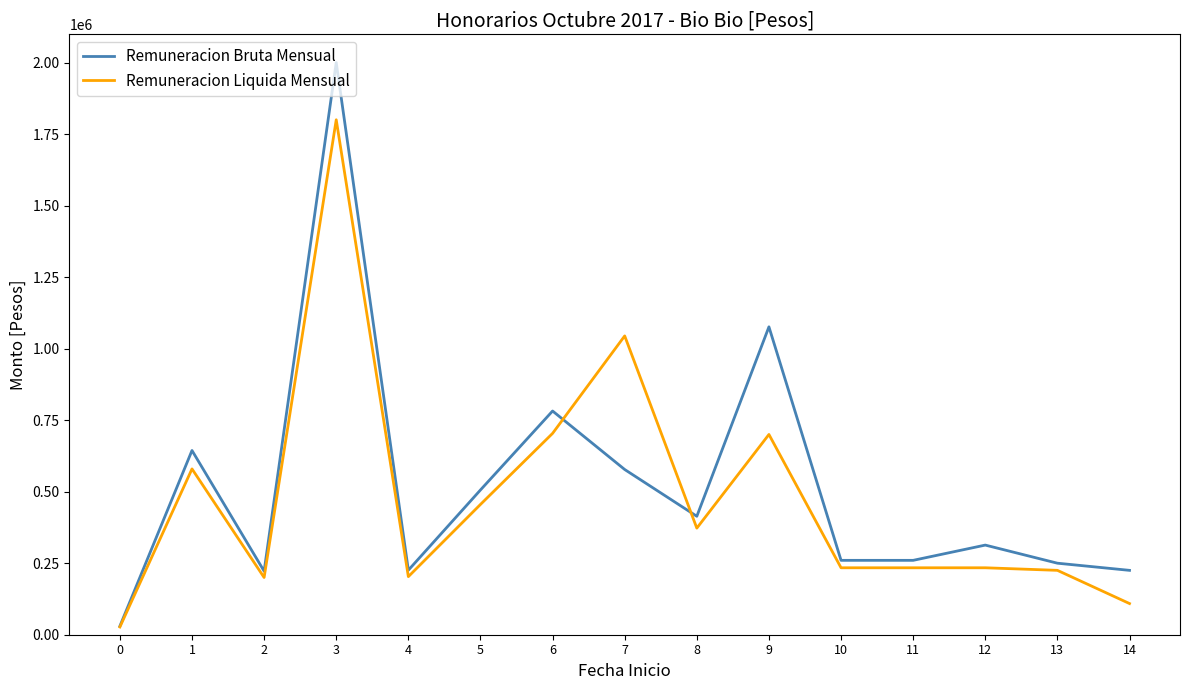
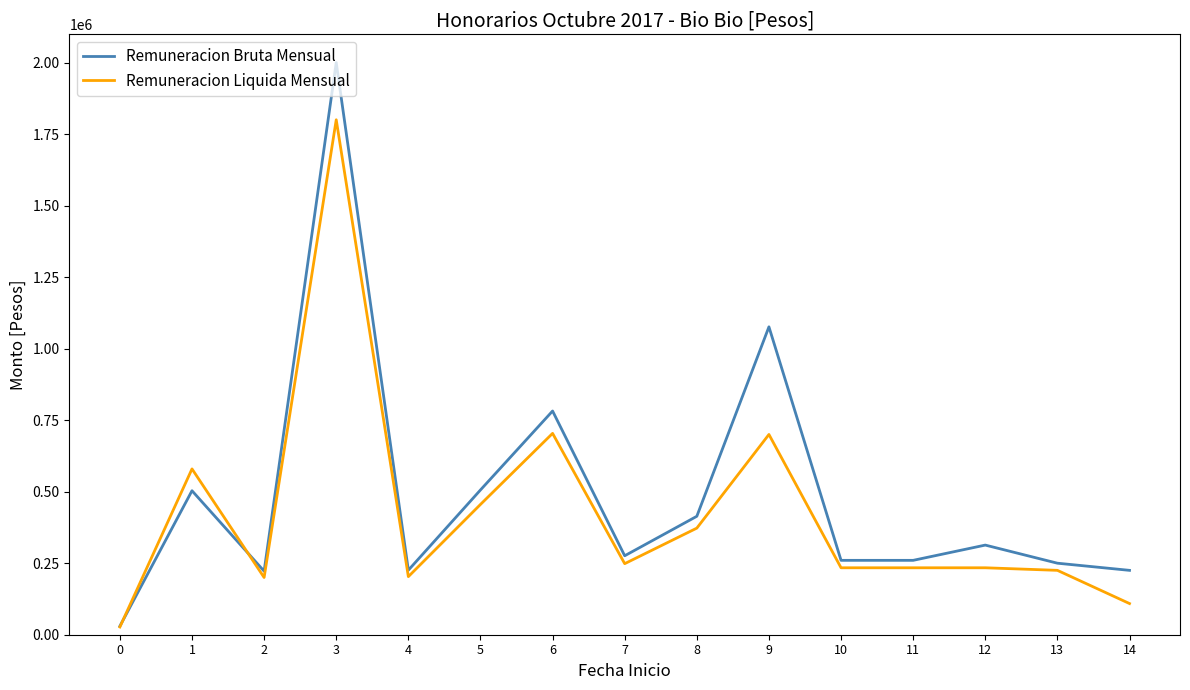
Remuneracion Bruta Mensual, 1: 640000 -> 500000
Remuneracion Bruta Mensual, 7: 580000 -> 280000
Remuneracion Liquida Mensual, 7: 1040000 -> 250000
